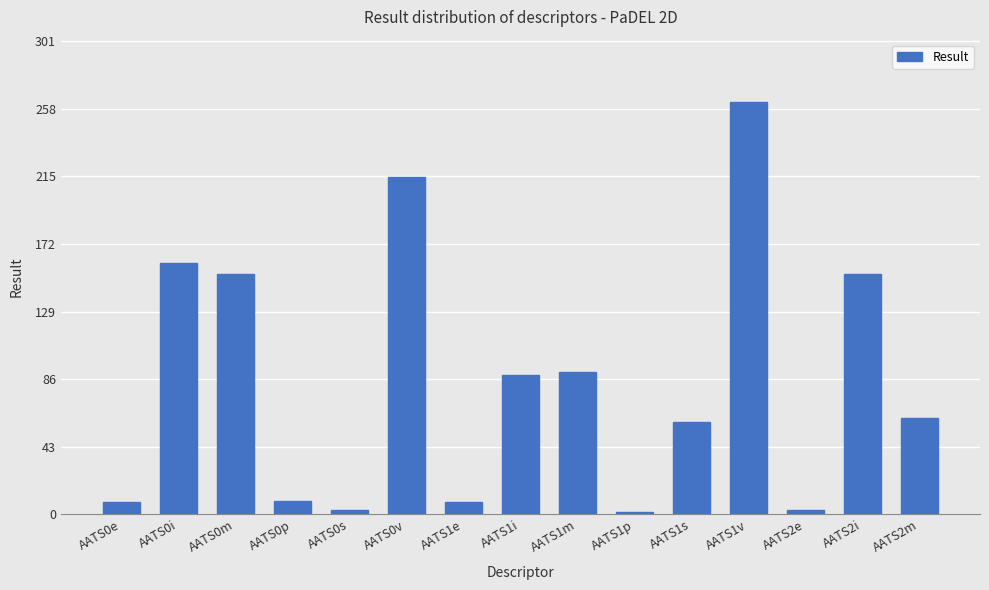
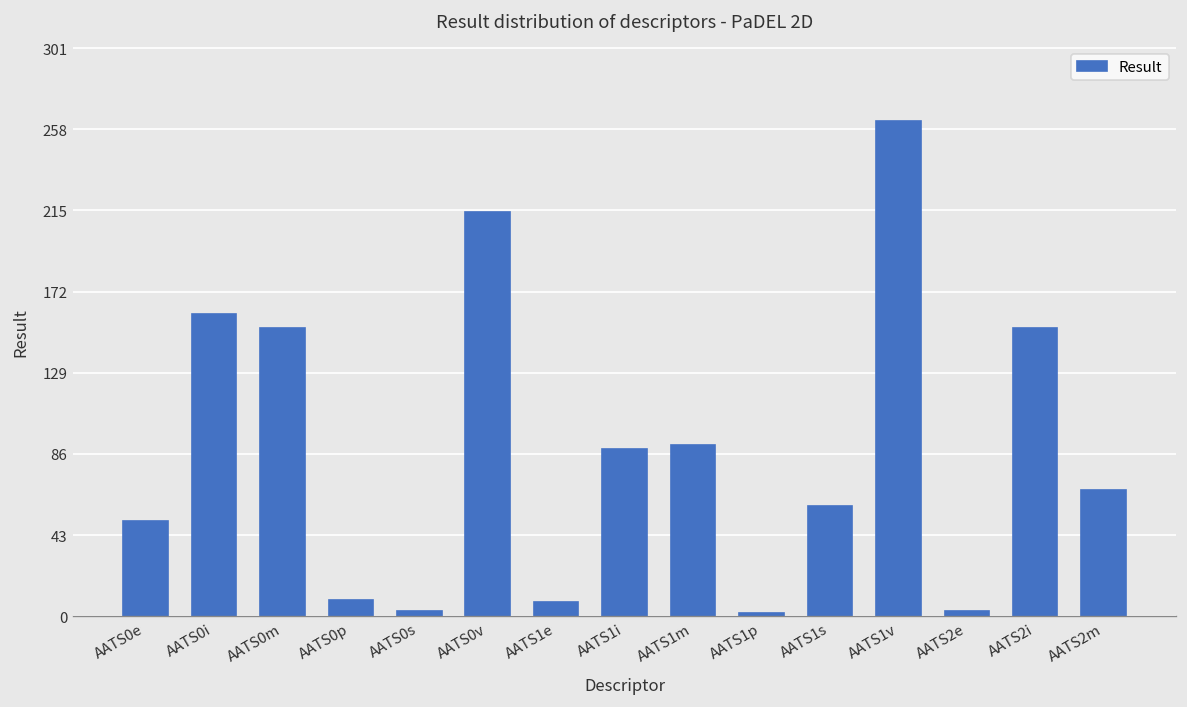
AATS0e: 8 -> 50
AATS2m: 61 -> 67
